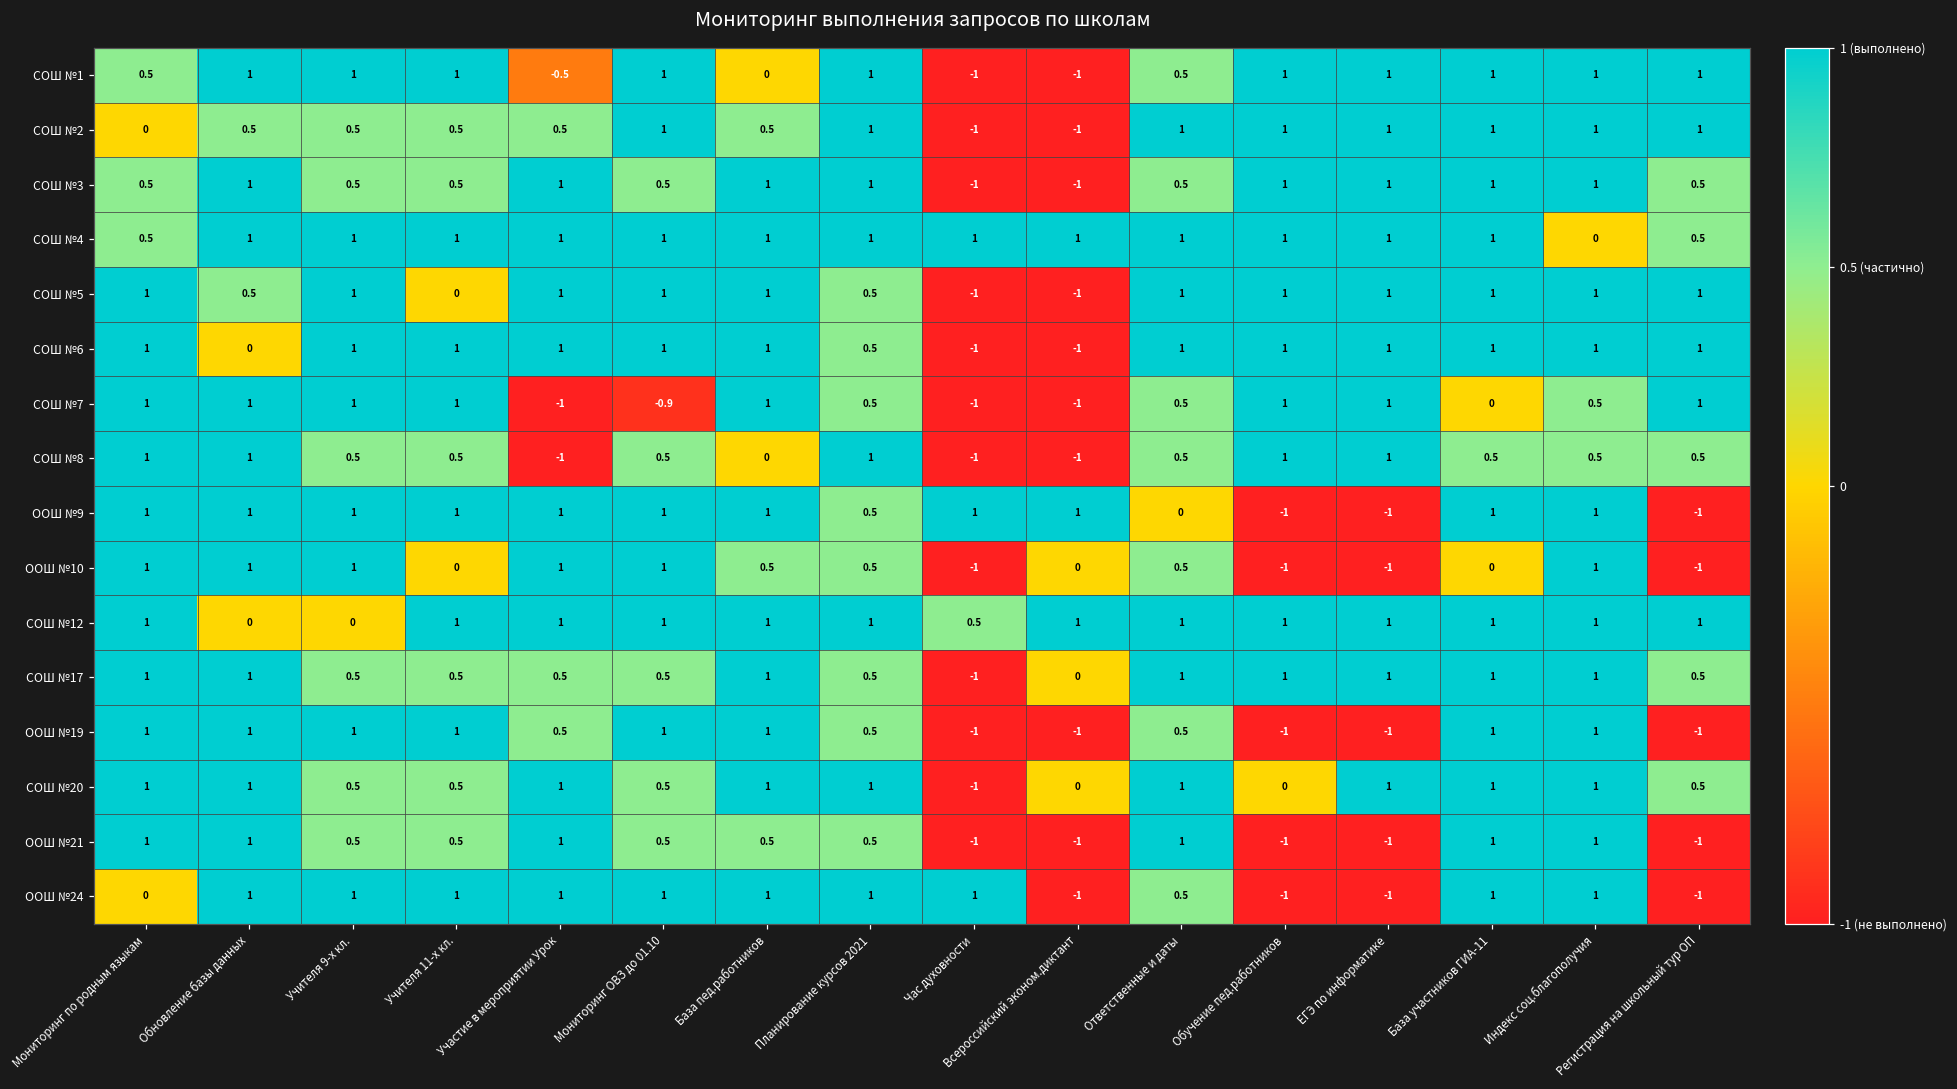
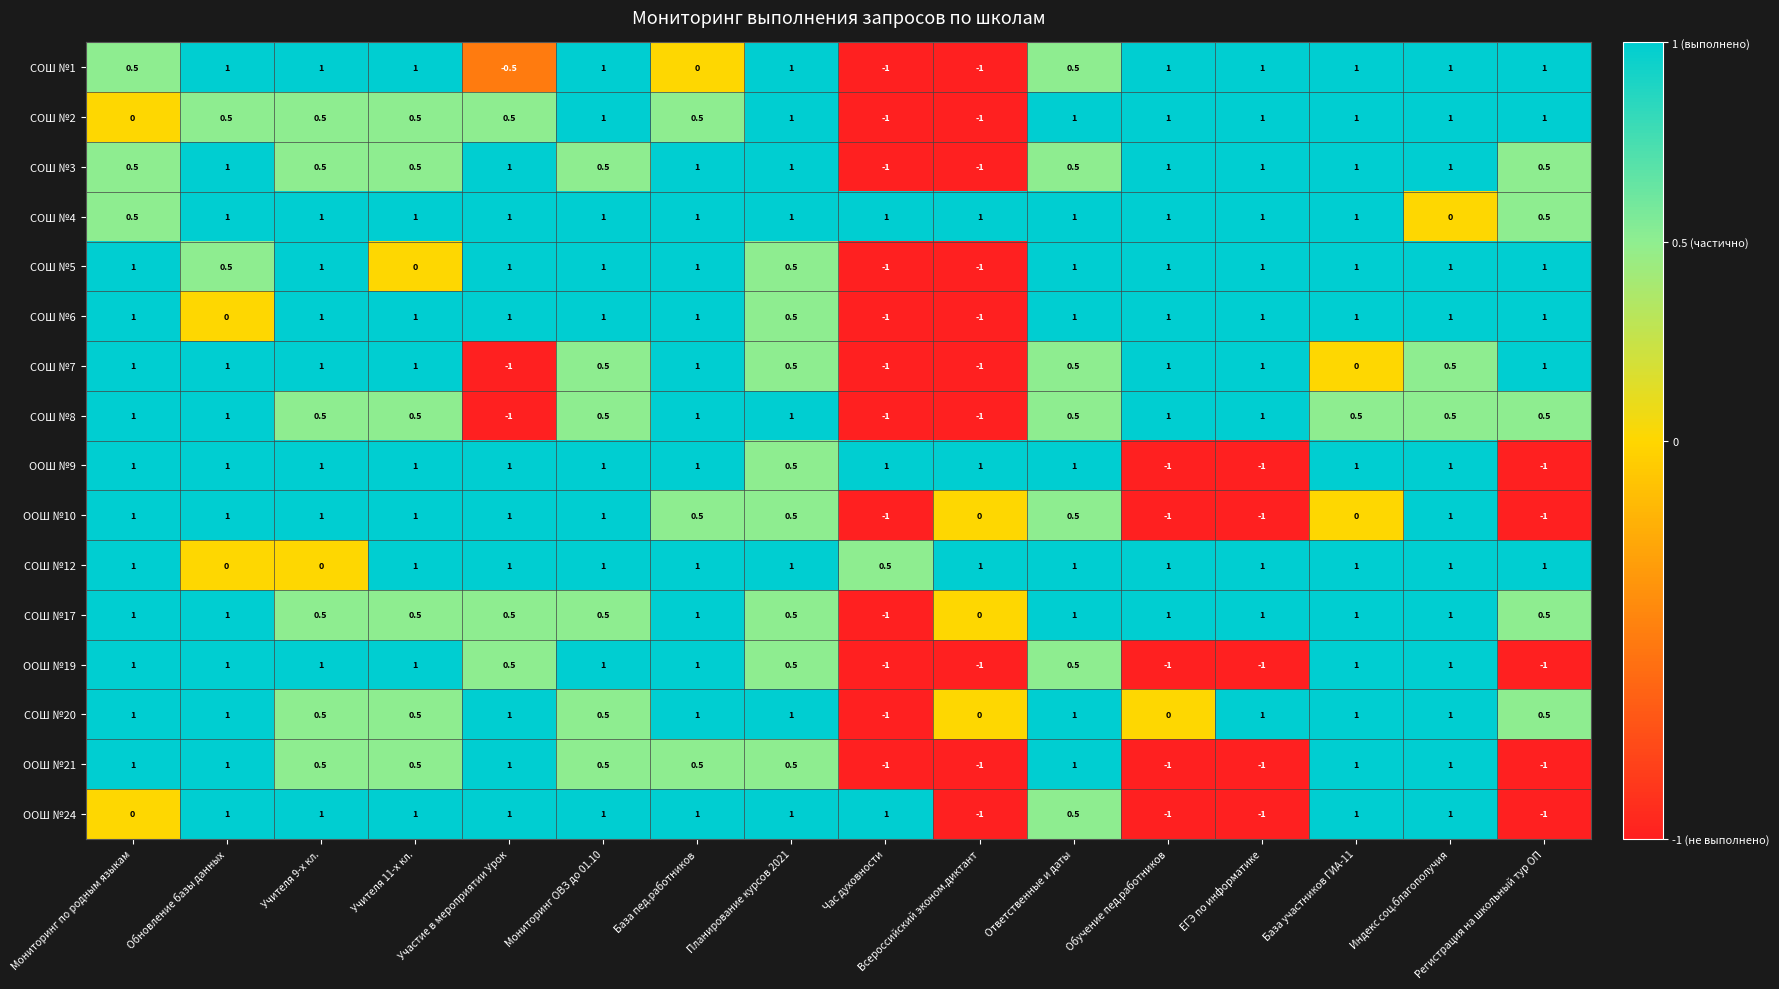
СОШ №7, Мониторинг ОВЗ до 01.10: -0.9 -> 0.5
СОШ №8, База пед.работников: 0 -> 1
ООШ №9, Ответственные и даты: 0 -> 1
ООШ №10, Учителя 11-х кл.: 0 -> 1
